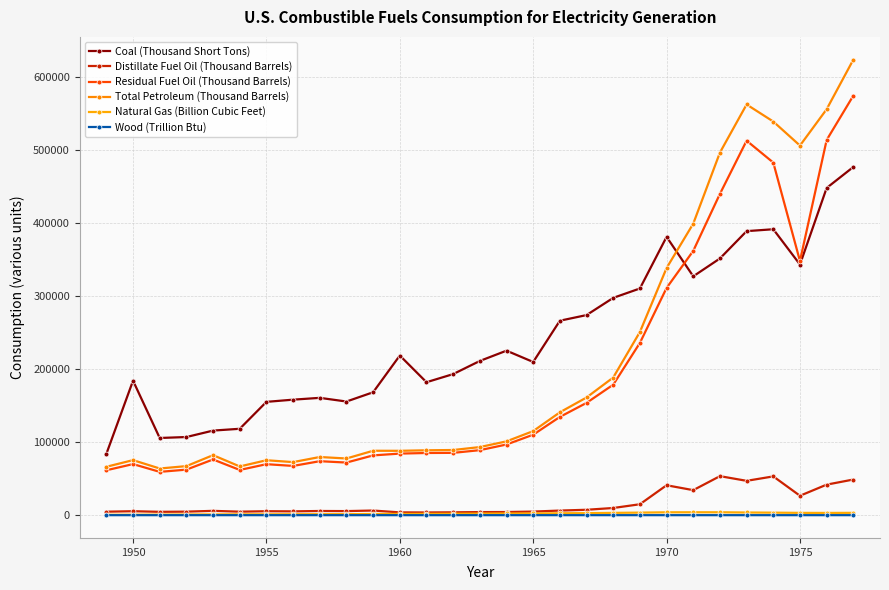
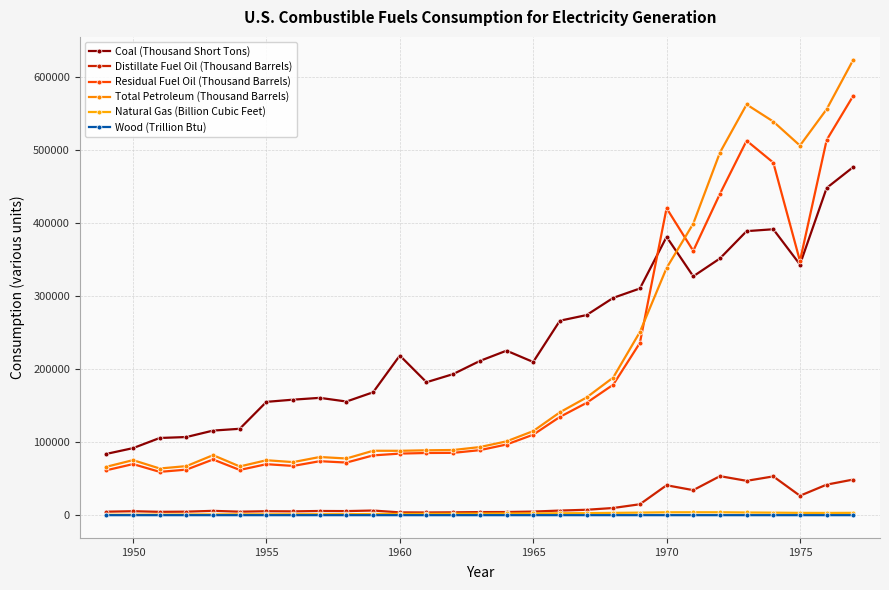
Coal (Thousand Short Tons), 1950: 180000 -> 90000
Residual Fuel Oil (Thousand Barrels), 1970: 310000 -> 420000
